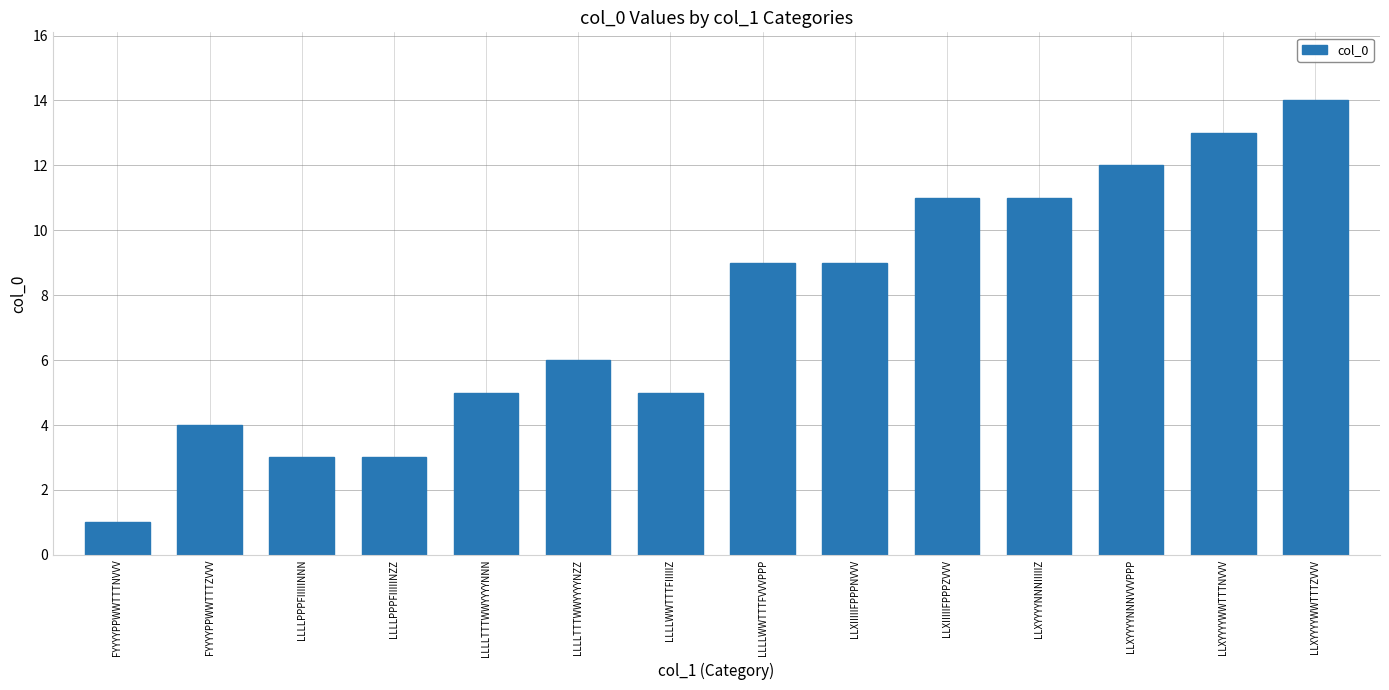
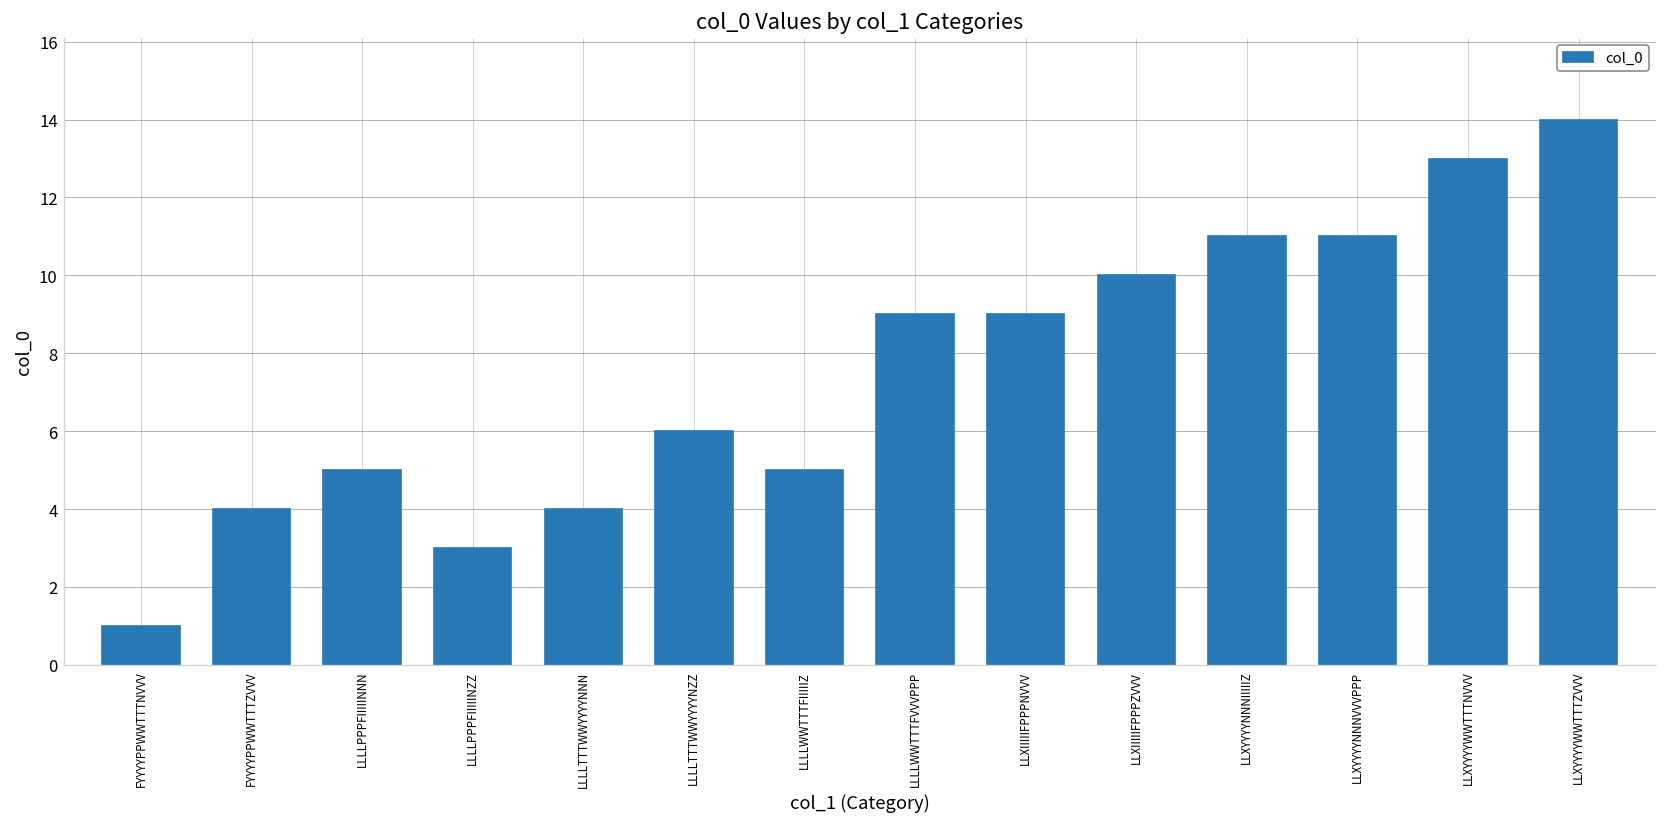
LLLLPPPFIIIIINNN: 3 -> 5
LLLLTTTWWYYYYNNN: 5 -> 4
LLXIIIIIFPPPZVVV: 11 -> 10
LLXYYYYNNNVVVPPP: 12 -> 11
